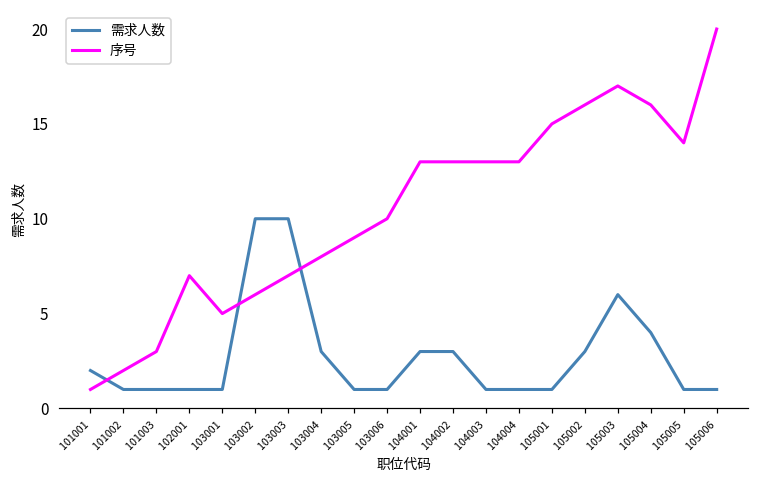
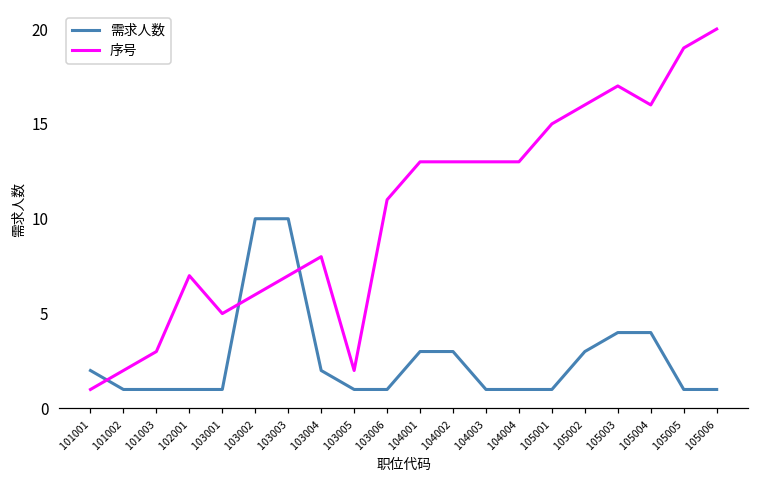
需求人数, 103004: 3 -> 2
序号, 103005: 9 -> 2
序号, 103006: 10 -> 11
需求人数, 105003: 6 -> 4
序号, 105005: 14 -> 19
